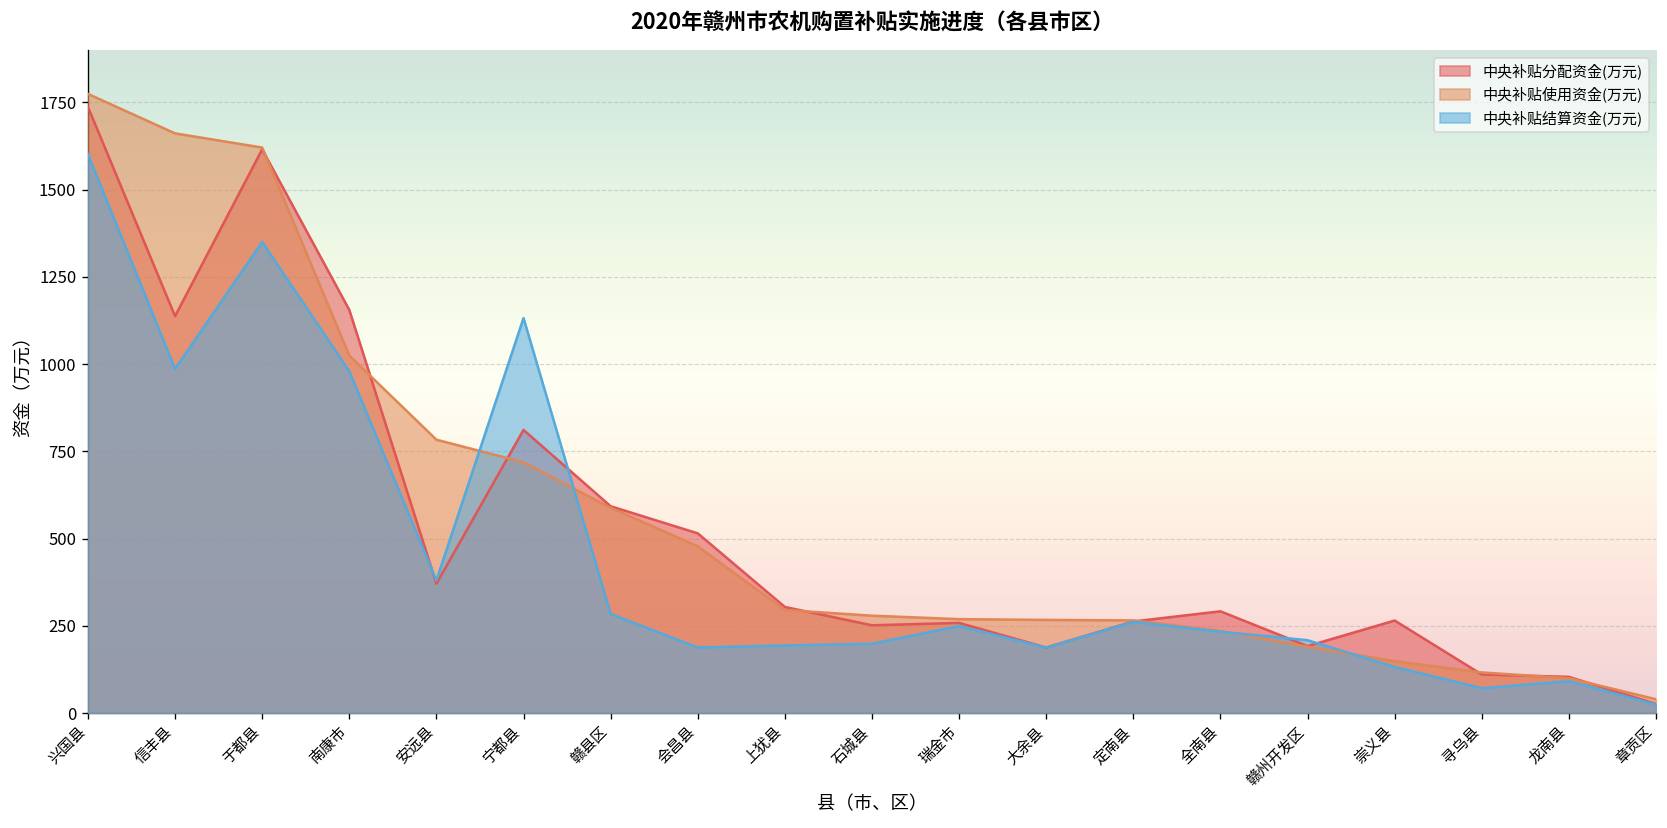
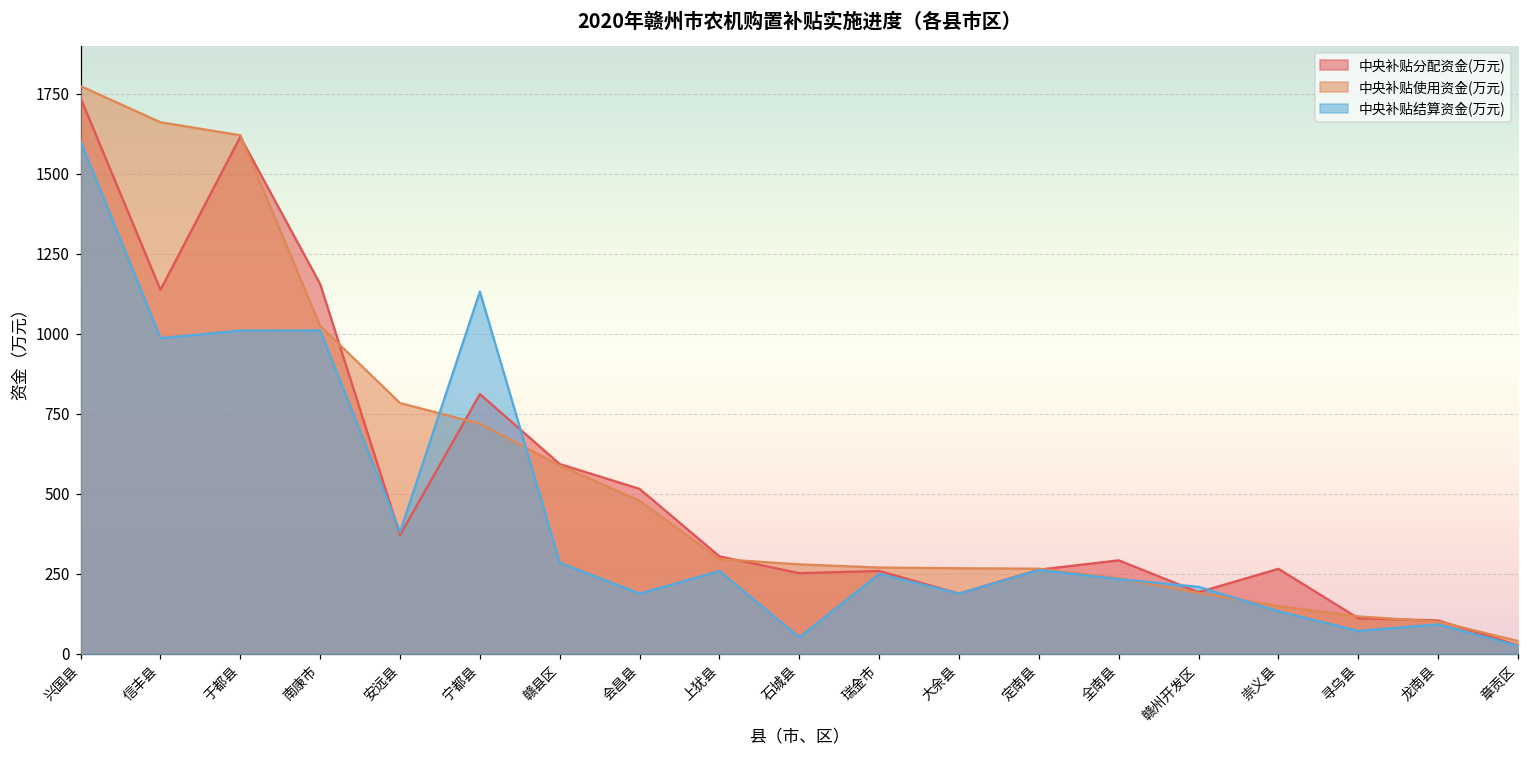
中央补贴结算资金(万元), 于都县: 1350 -> 1010
中央补贴结算资金(万元), 南康市: 980 -> 1010
中央补贴结算资金(万元), 上犹县: 190 -> 260
中央补贴结算资金(万元), 石城县: 200 -> 50
